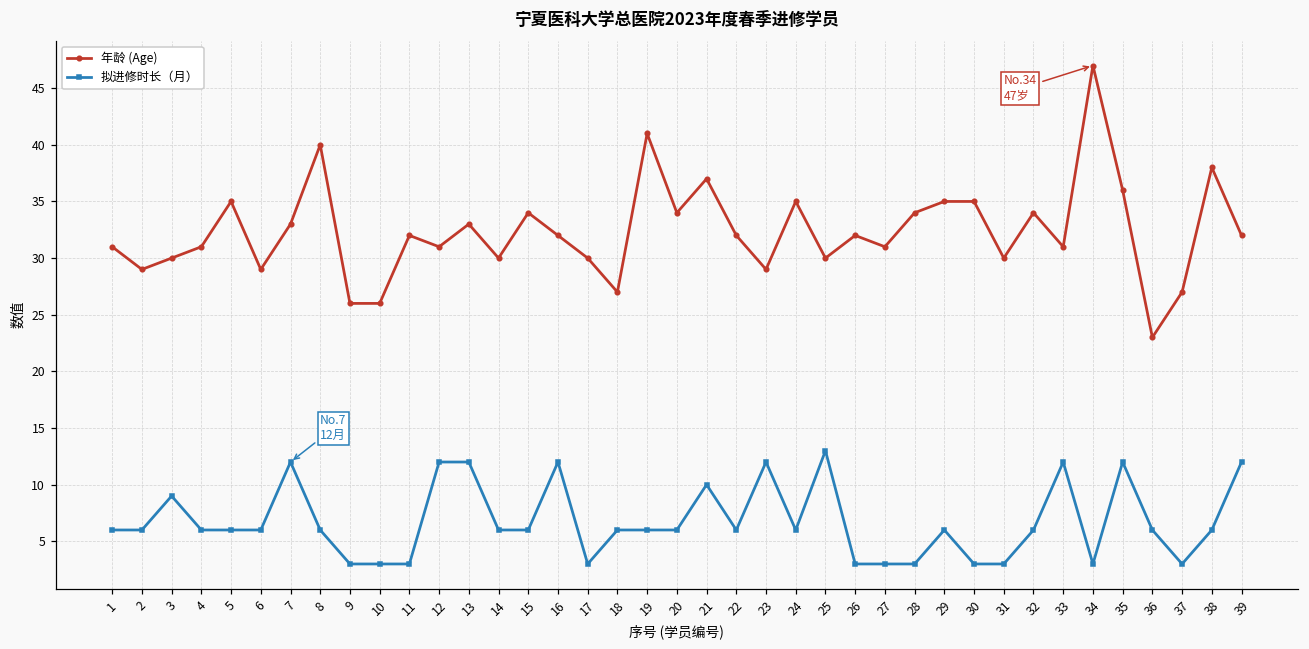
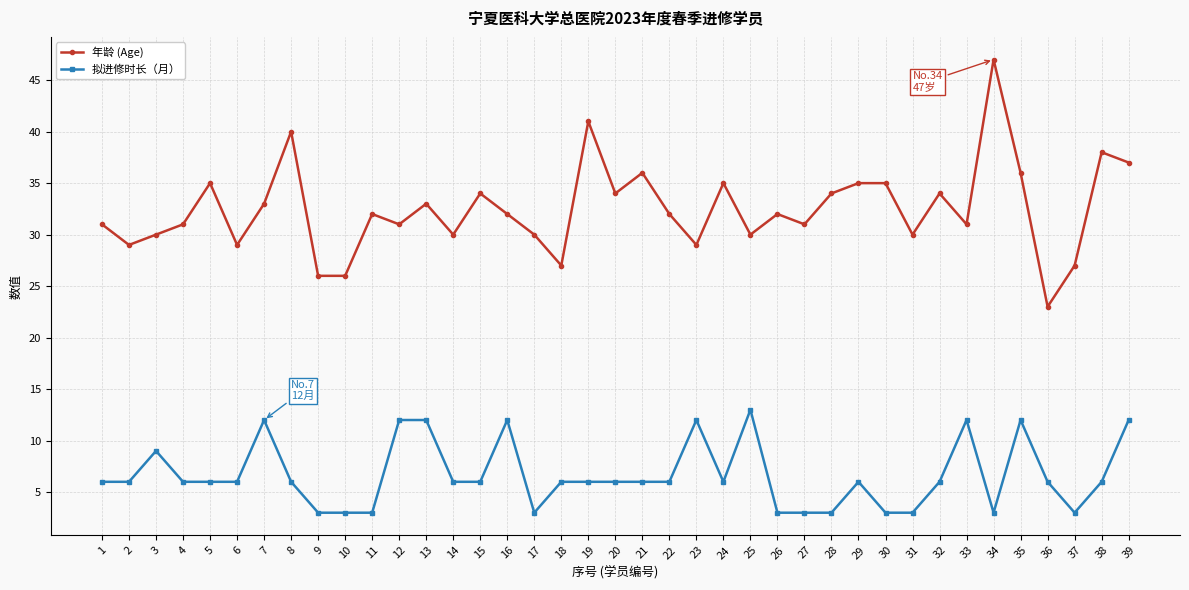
年龄 (Age), 21: 37 -> 36
拟进修时长（月）, 21: 10 -> 6
年龄 (Age), 39: 32 -> 37
